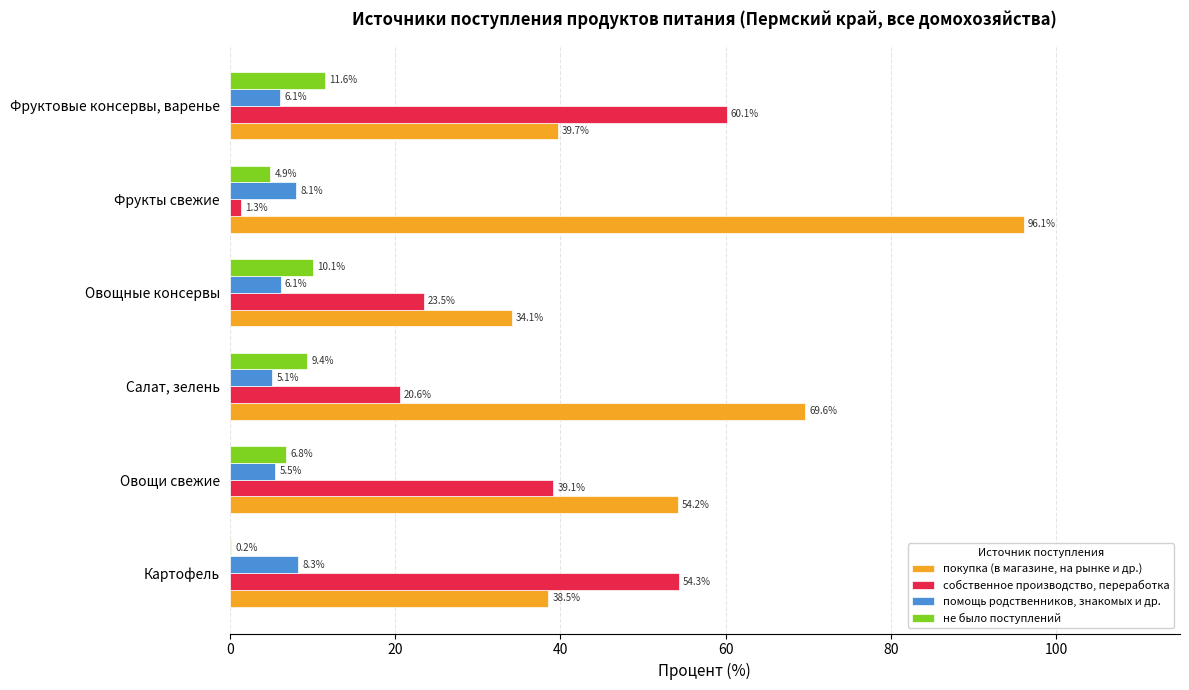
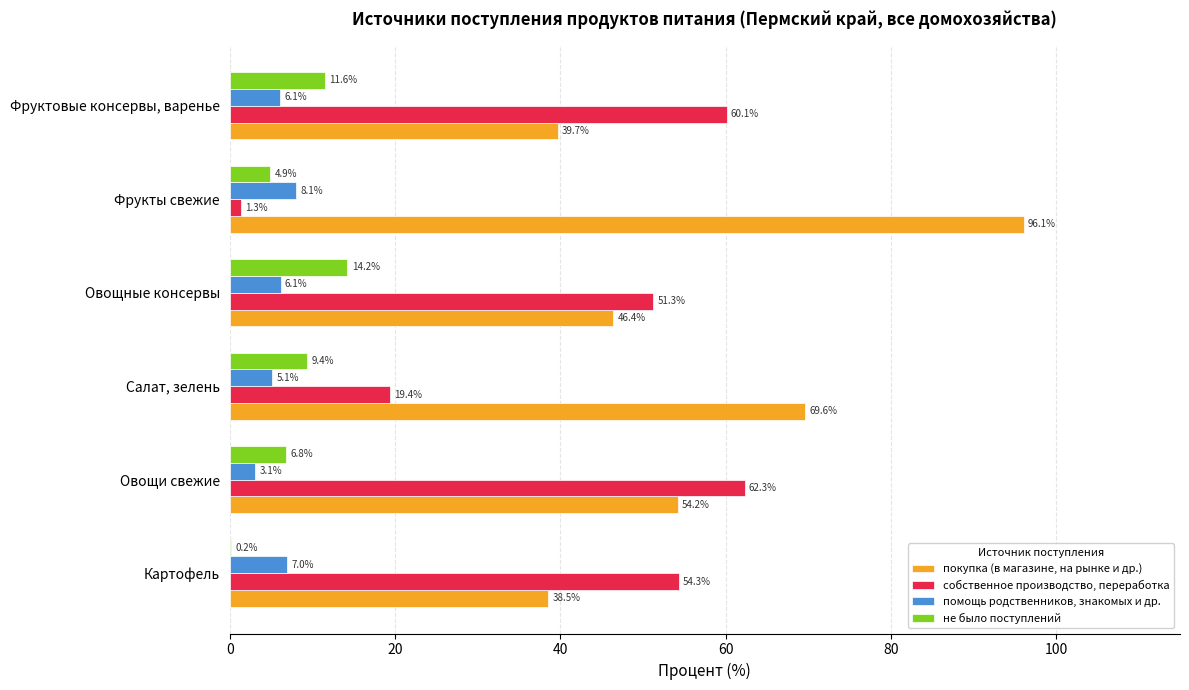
не было поступлений, Овощные консервы: 10.1% -> 14.2%
собственное производство, переработка, Овощные консервы: 23.5% -> 51.3%
покупка (в магазине, на рынке и др.), Овощные консервы: 34.1% -> 46.4%
собственное производство, переработка, Салат, зелень: 20.6% -> 19.4%
помощь родственников, знакомых и др., Овощи свежие: 5.5% -> 3.1%
собственное производство, переработка, Овощи свежие: 39.1% -> 62.3%
помощь родственников, знакомых и др., Картофель: 8.3% -> 7.0%
